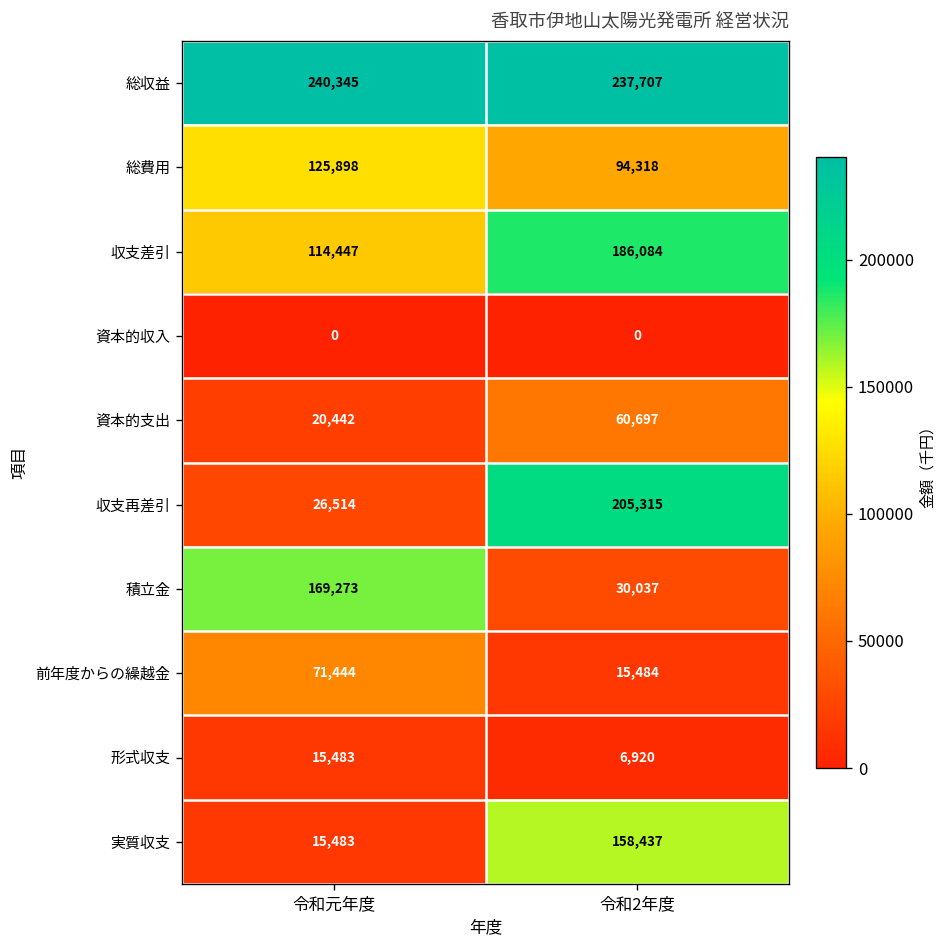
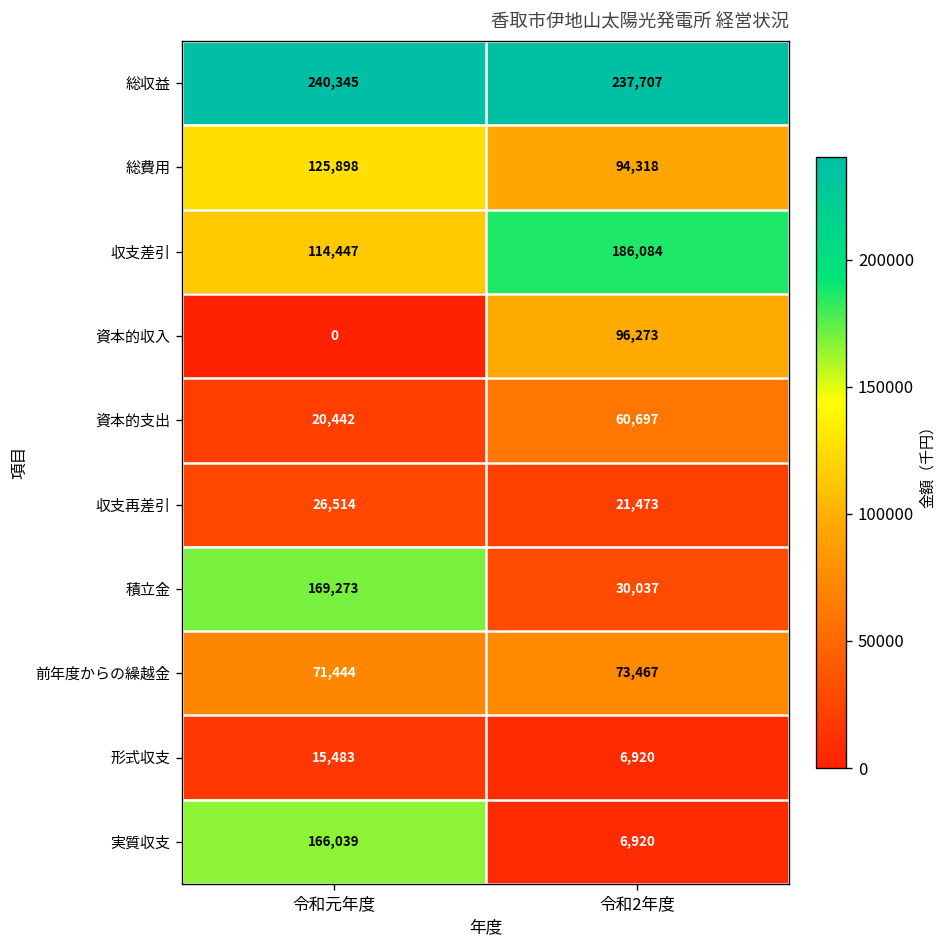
資本的収入, 令和2年度: 0 -> 96,273
収支再差引, 令和2年度: 205,315 -> 21,473
前年度からの繰越金, 令和2年度: 15,484 -> 73,467
実質収支, 令和元年度: 15,483 -> 166,039
実質収支, 令和2年度: 158,437 -> 6,920
